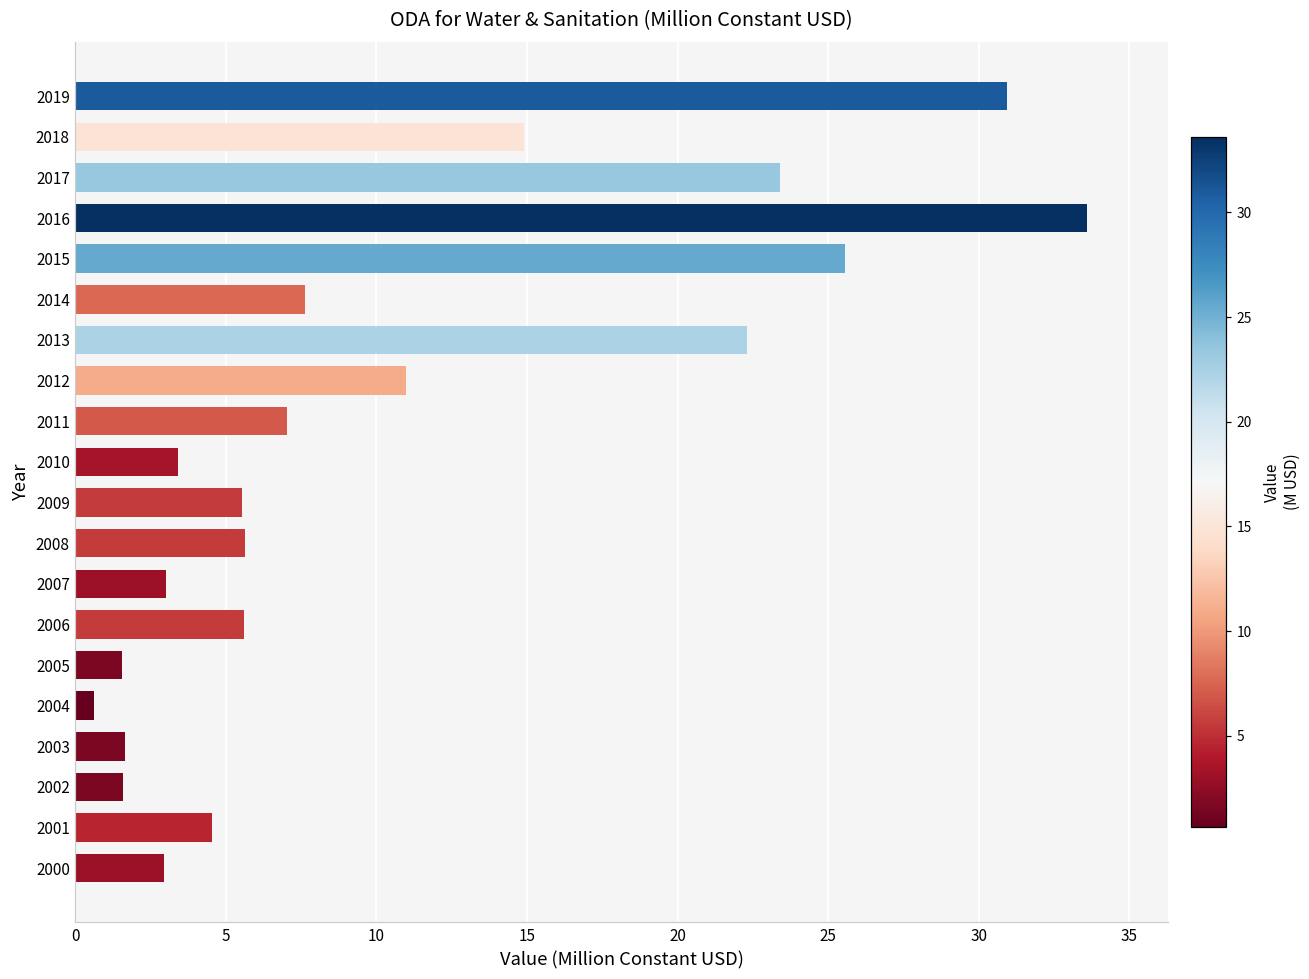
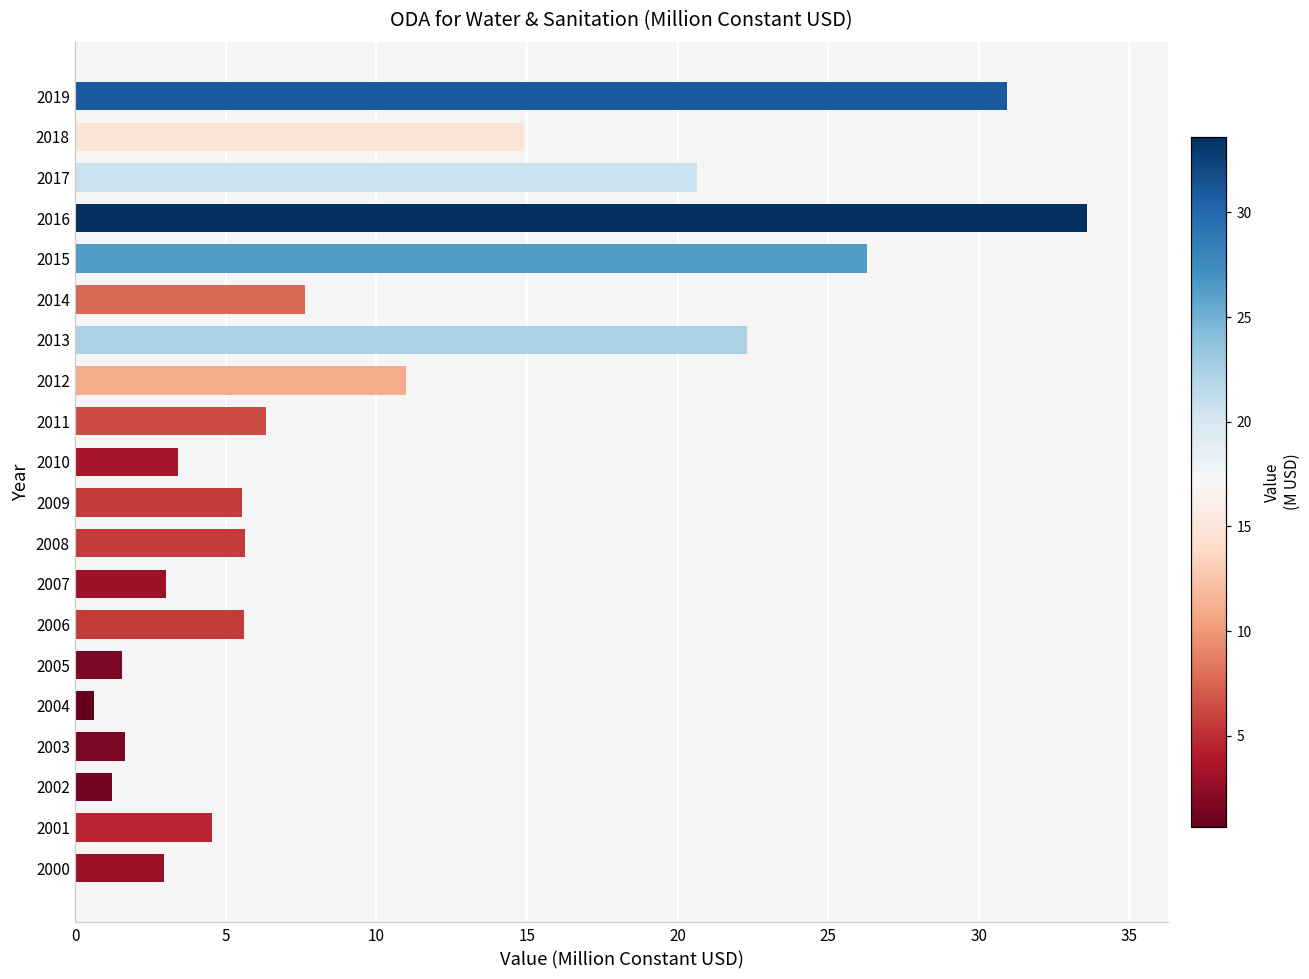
2017: 23.4 -> 20.6
2015: 25.6 -> 26.3
2011: 7.0 -> 6.3
2002: 1.6 -> 1.2
